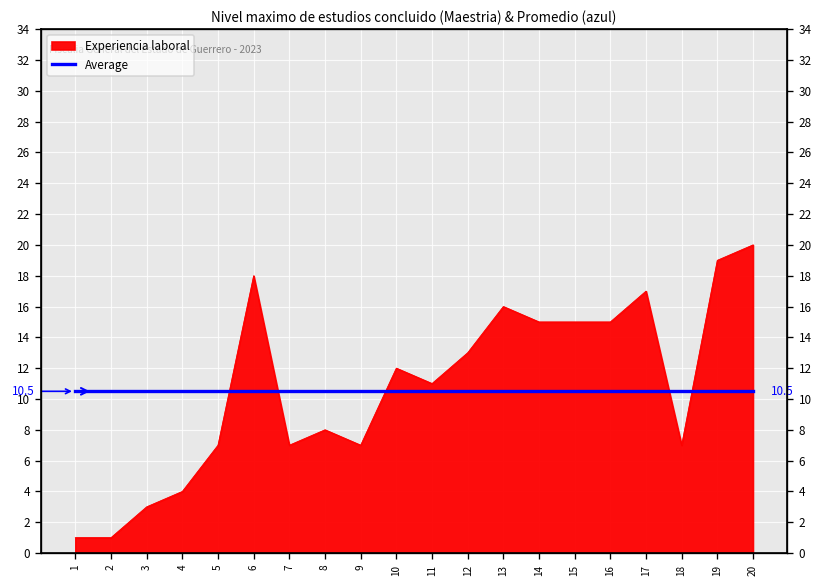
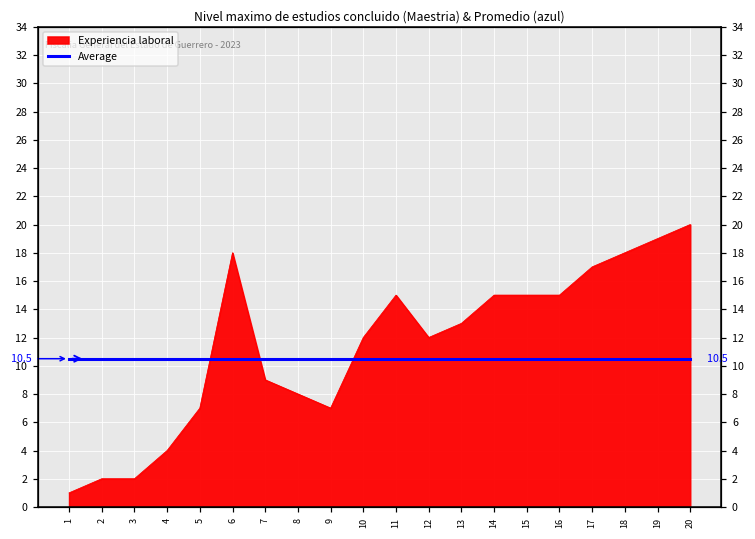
Experiencia laboral, 2: 1 -> 2
Experiencia laboral, 3: 3 -> 2
Experiencia laboral, 7: 7 -> 9
Experiencia laboral, 11: 11 -> 15
Experiencia laboral, 12: 13 -> 12
Experiencia laboral, 13: 16 -> 13
Experiencia laboral, 18: 7 -> 18
